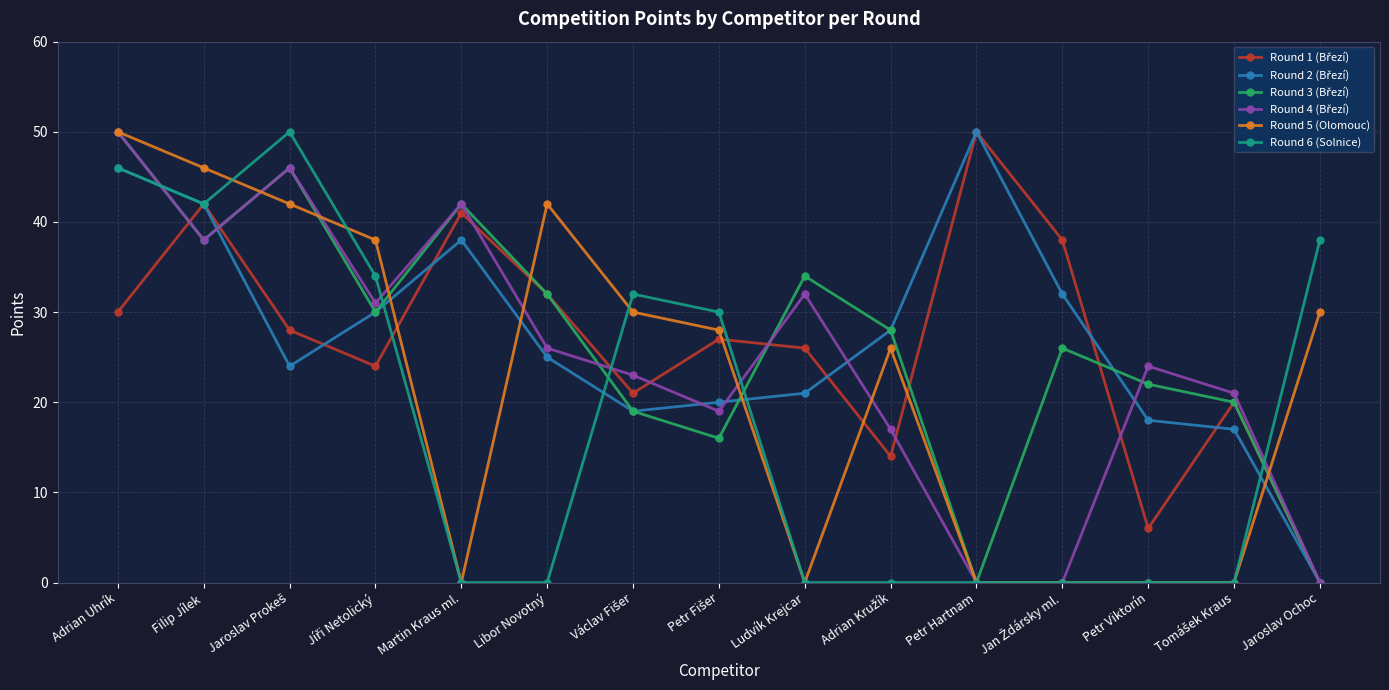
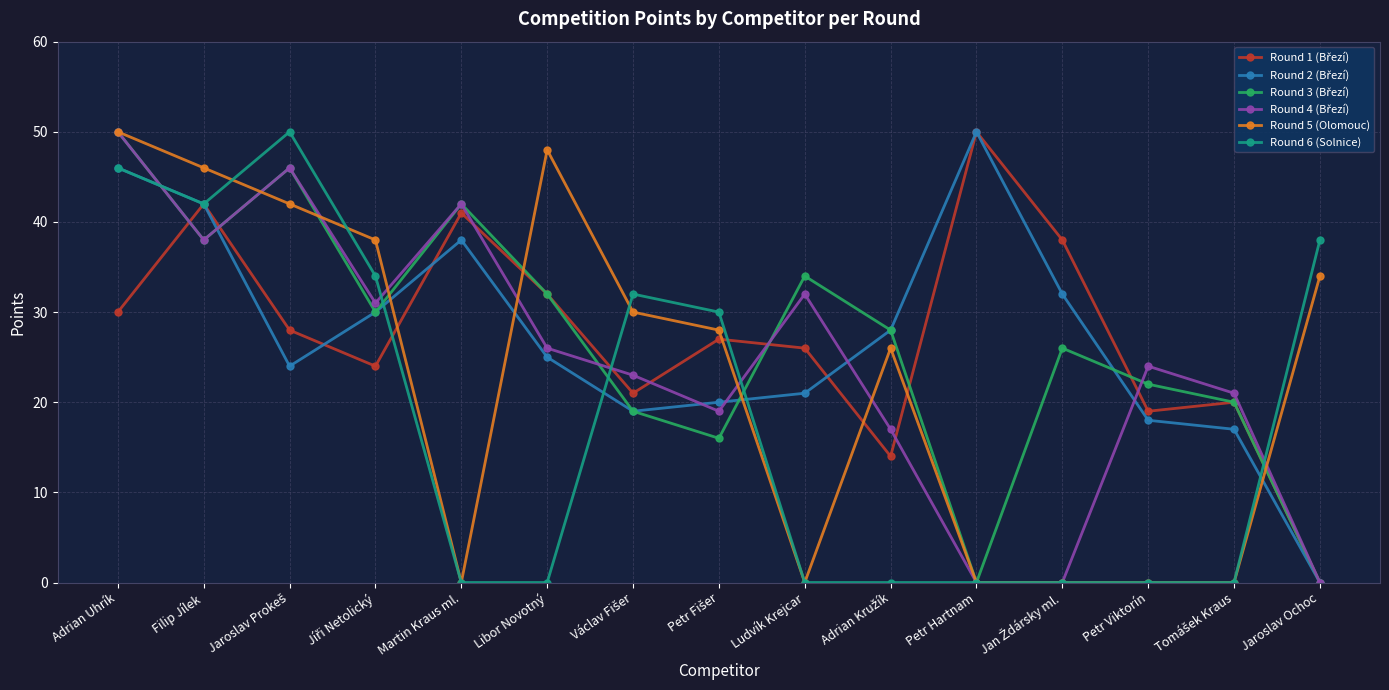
Round 5 (Olomouc), Libor Novotný: 42 -> 48
Round 1 (Březí), Petr Viktorín: 6 -> 19
Round 5 (Olomouc), Jaroslav Ochoc: 30 -> 34
